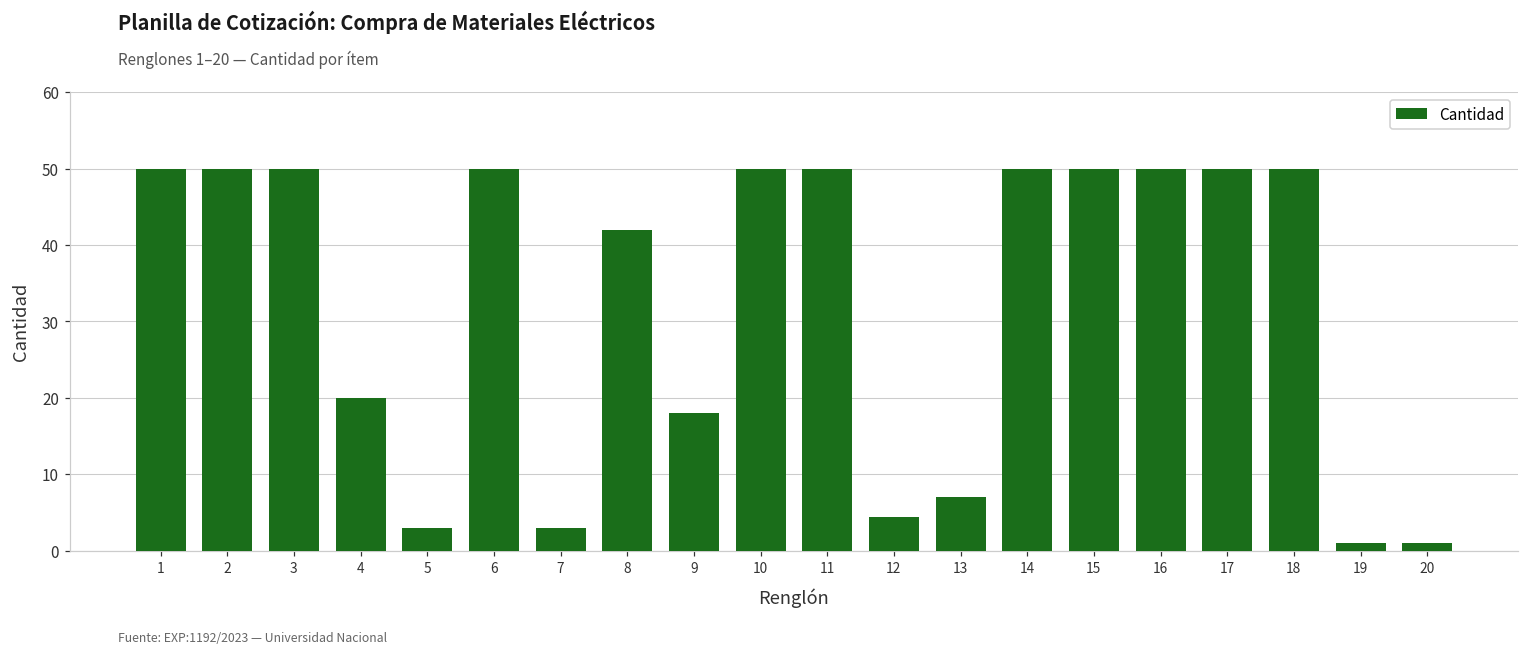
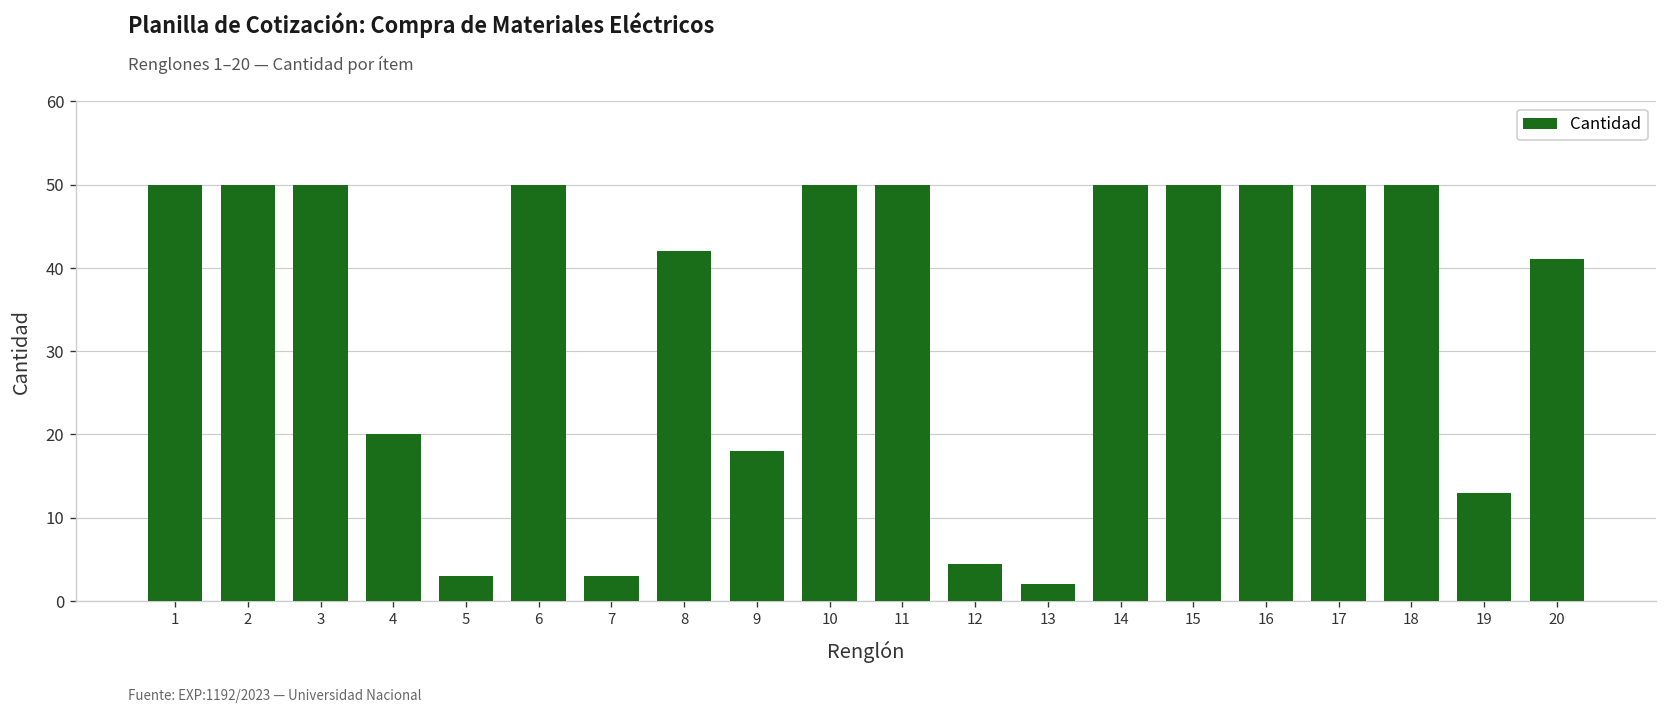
13: 7 -> 2
19: 1 -> 13
20: 1 -> 41
